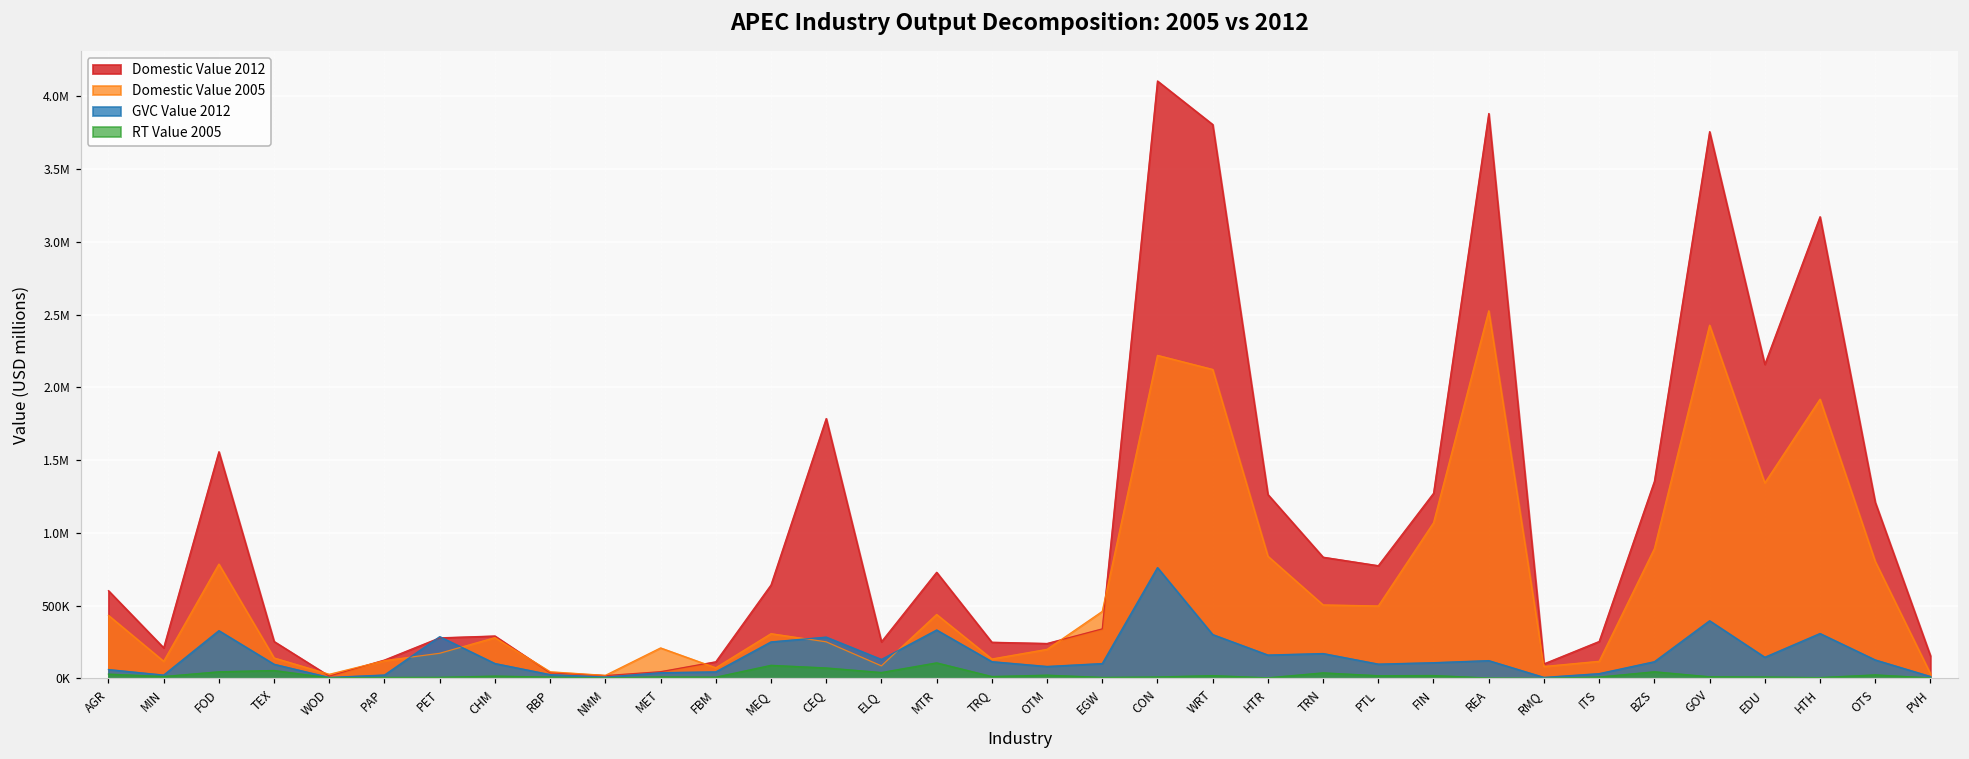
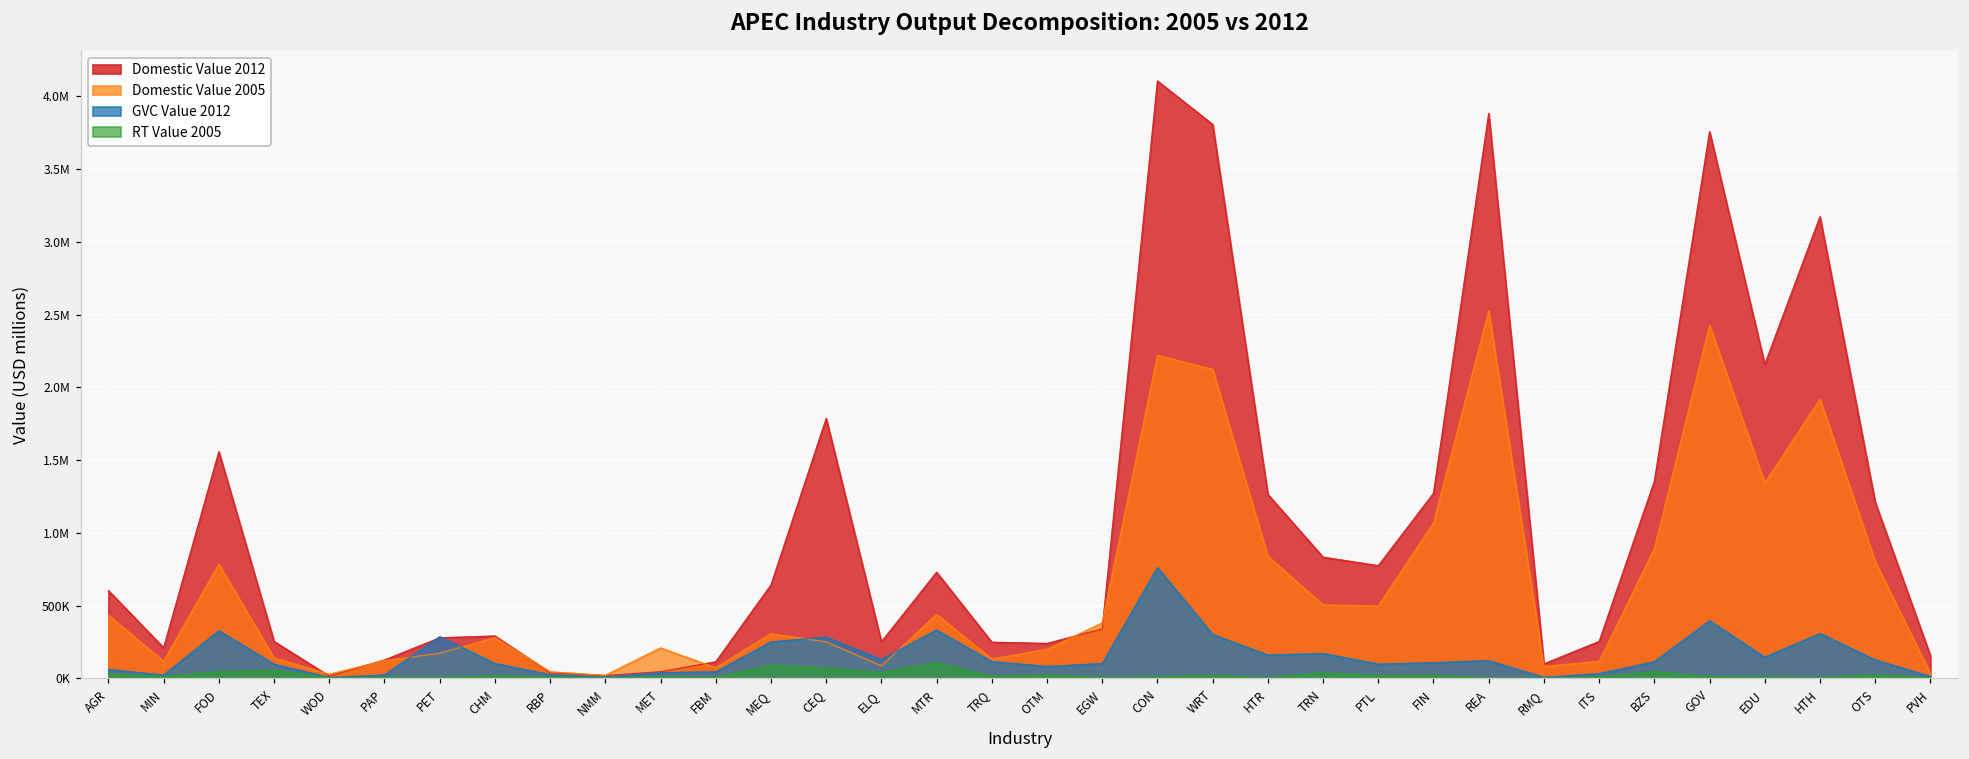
Domestic Value 2005, EGW: 460000 -> 380000
